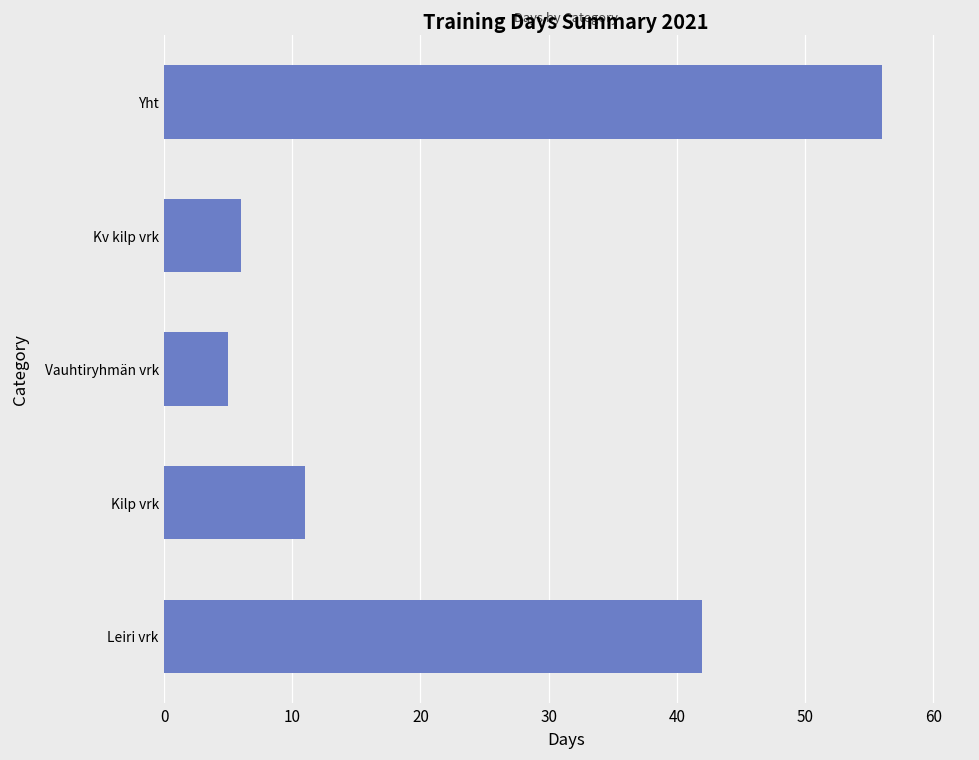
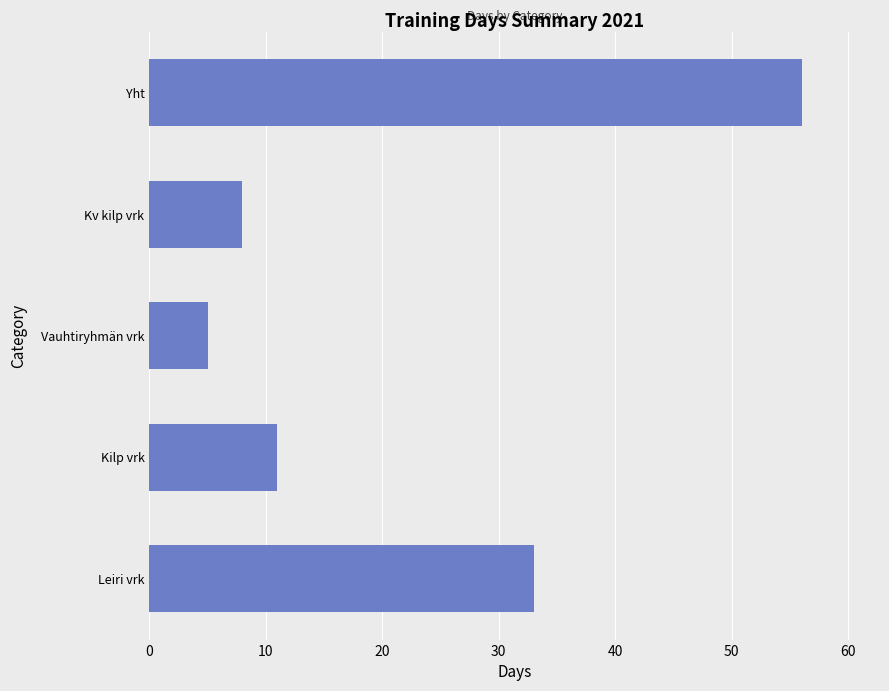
Kv kilp vrk: 6 -> 8
Leiri vrk: 42 -> 33
